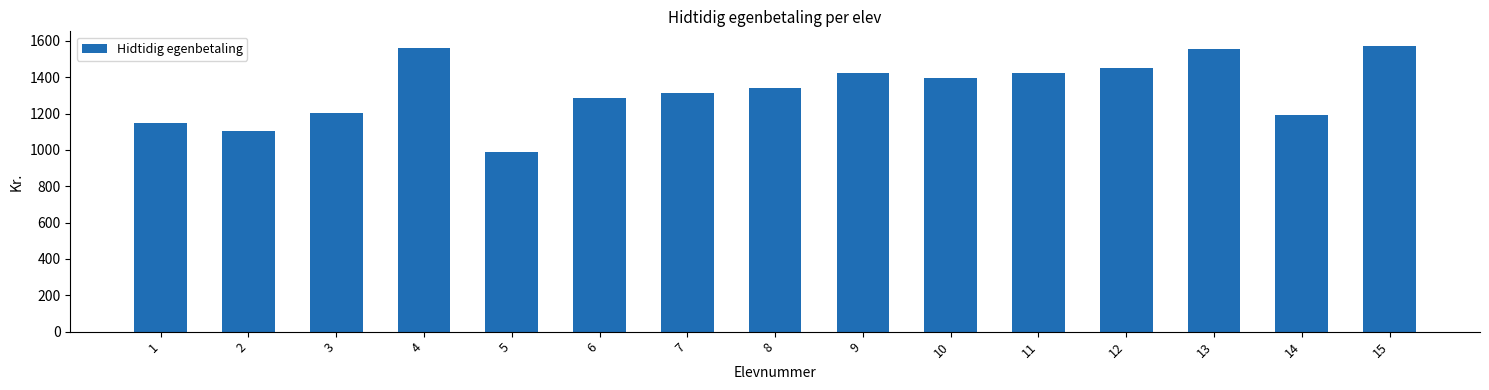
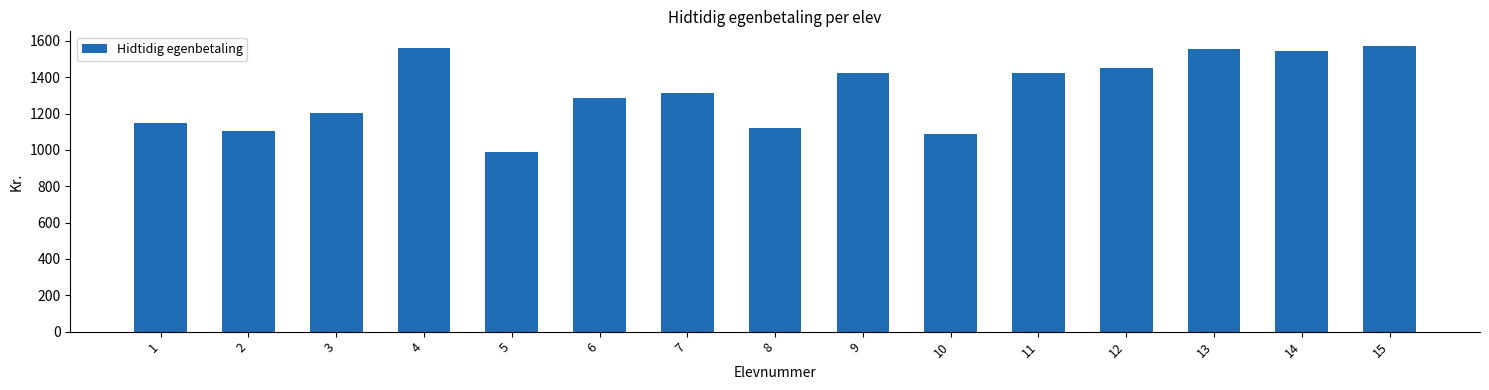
8: 1340 -> 1120
10: 1400 -> 1090
14: 1190 -> 1550
